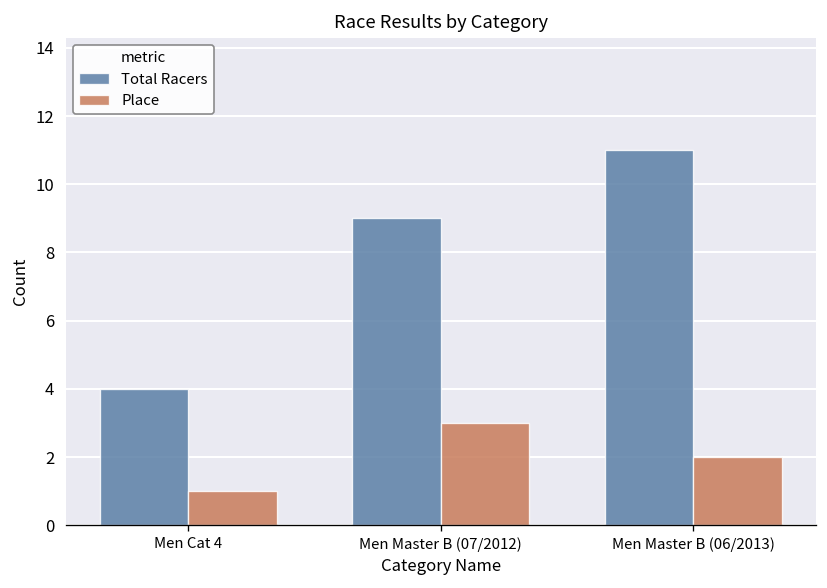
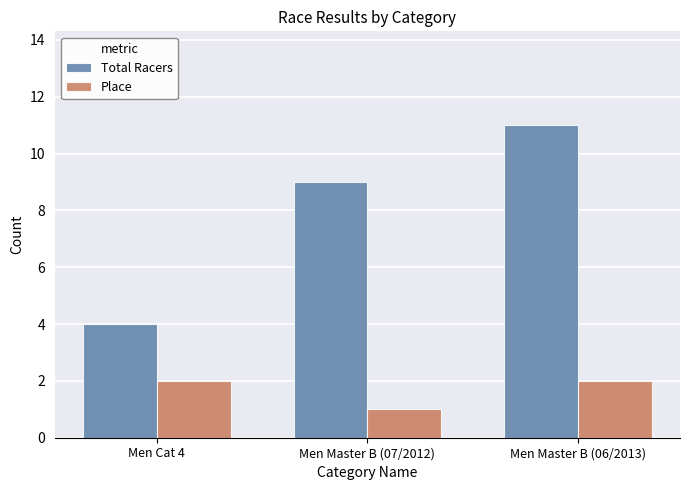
Place, Men Cat 4: 1 -> 2
Place, Men Master B (07/2012): 3 -> 1
